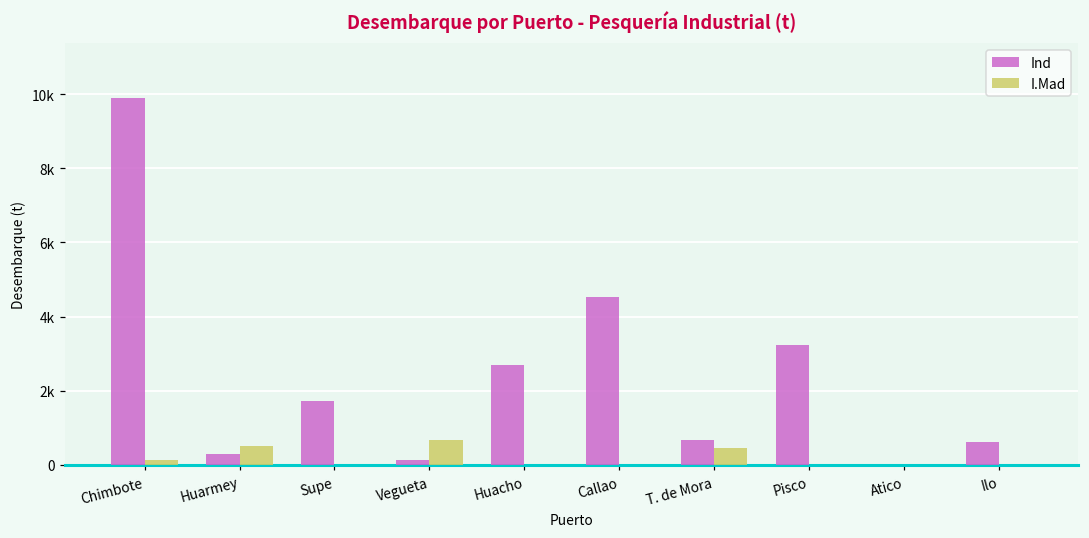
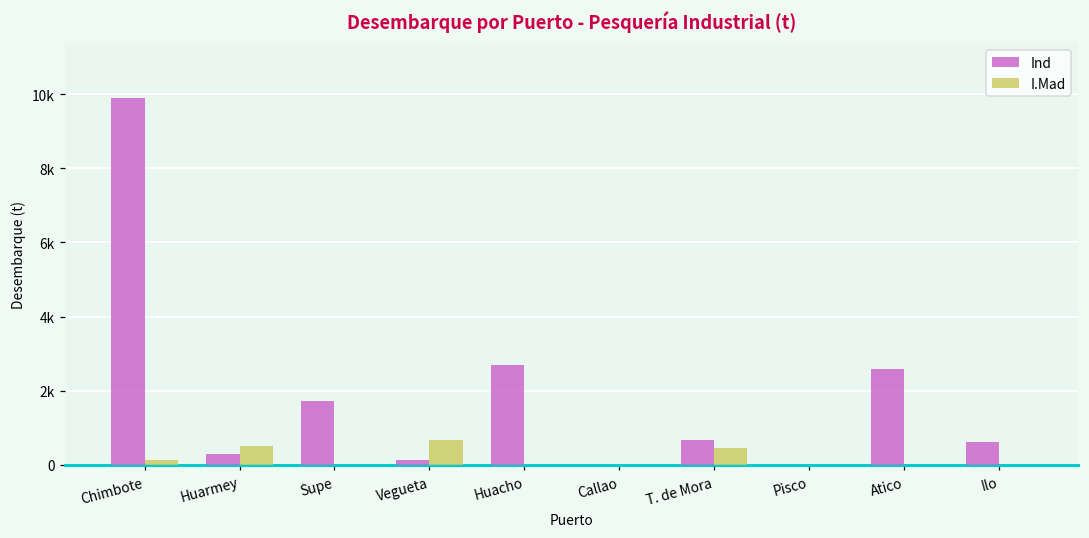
Ind, Callao: 4500 -> 0
Ind, Pisco: 3200 -> 0
Ind, Atico: 0 -> 2600
